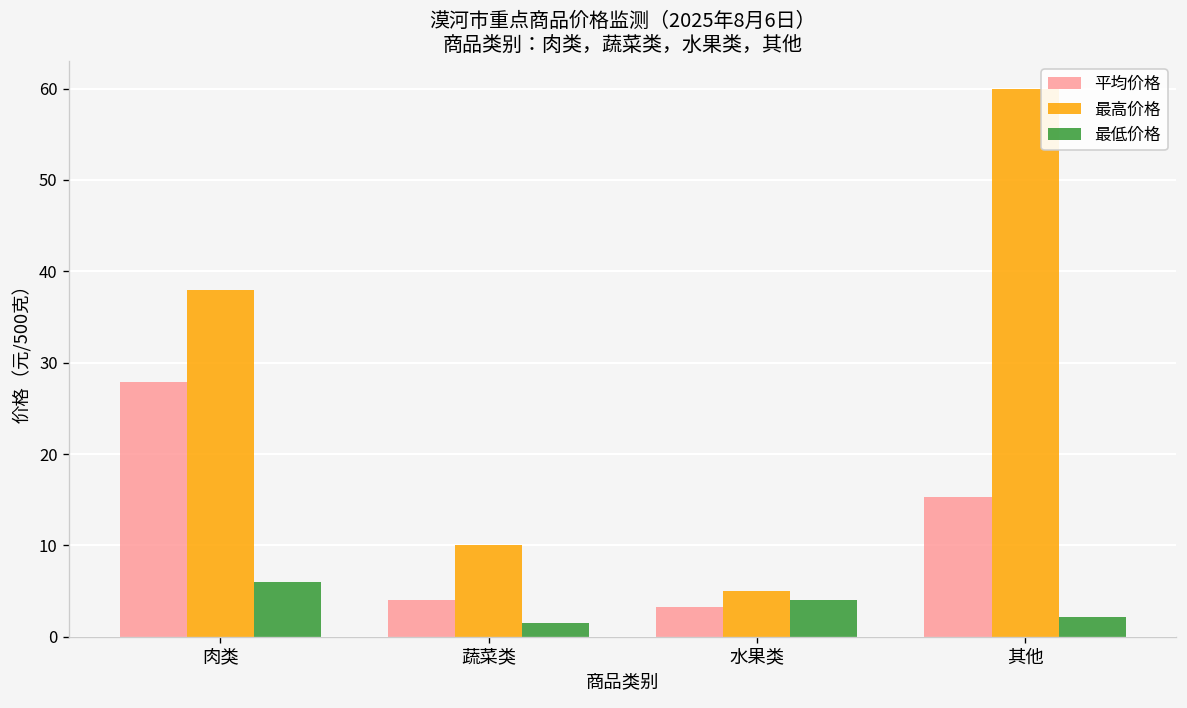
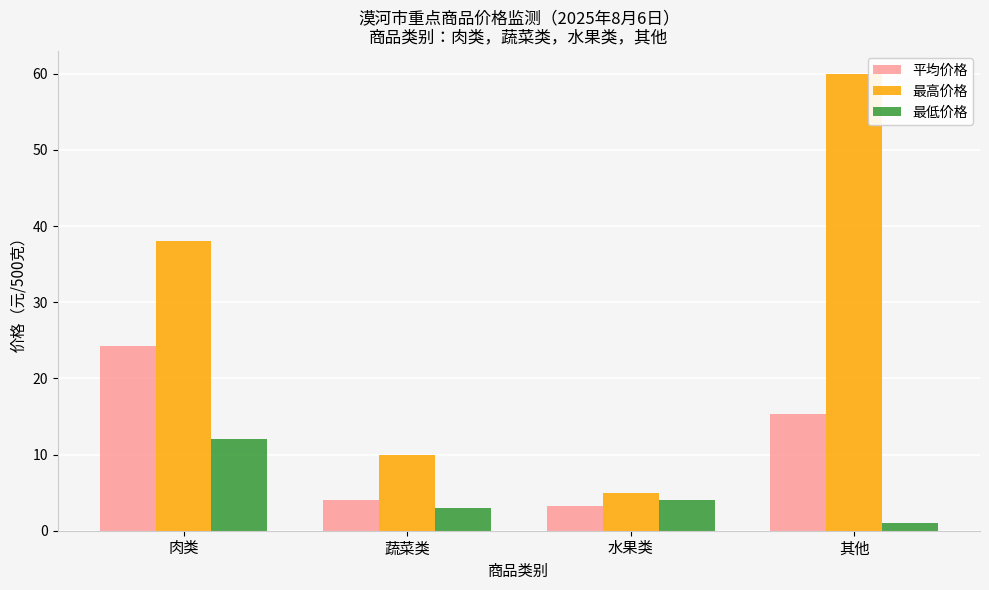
平均价格, 肉类: 28 -> 24
最低价格, 肉类: 6 -> 12
最低价格, 蔬菜类: 1 -> 3
最低价格, 其他: 2 -> 1
